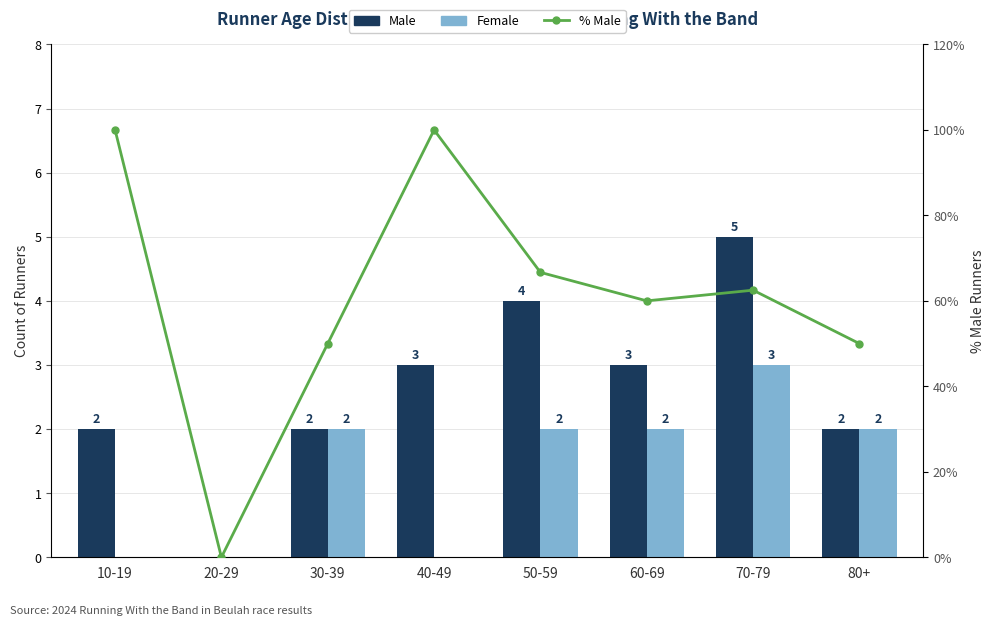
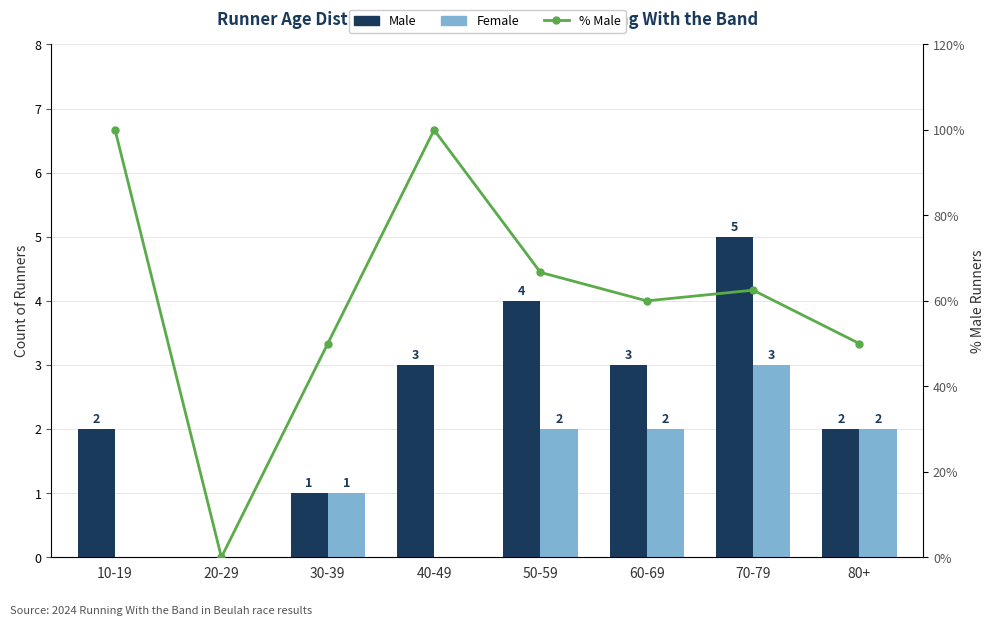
Male, 30-39: 2 -> 1
Female, 30-39: 2 -> 1
